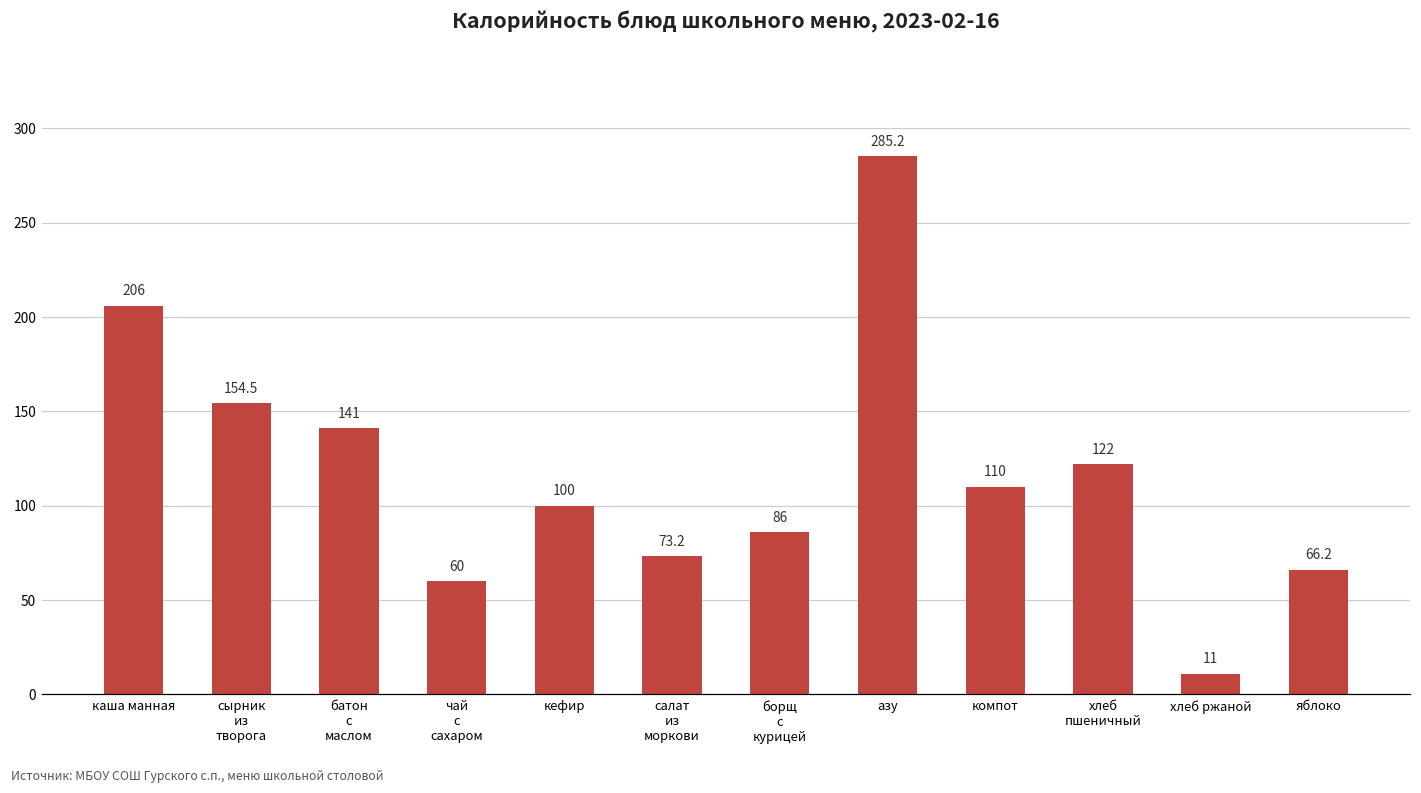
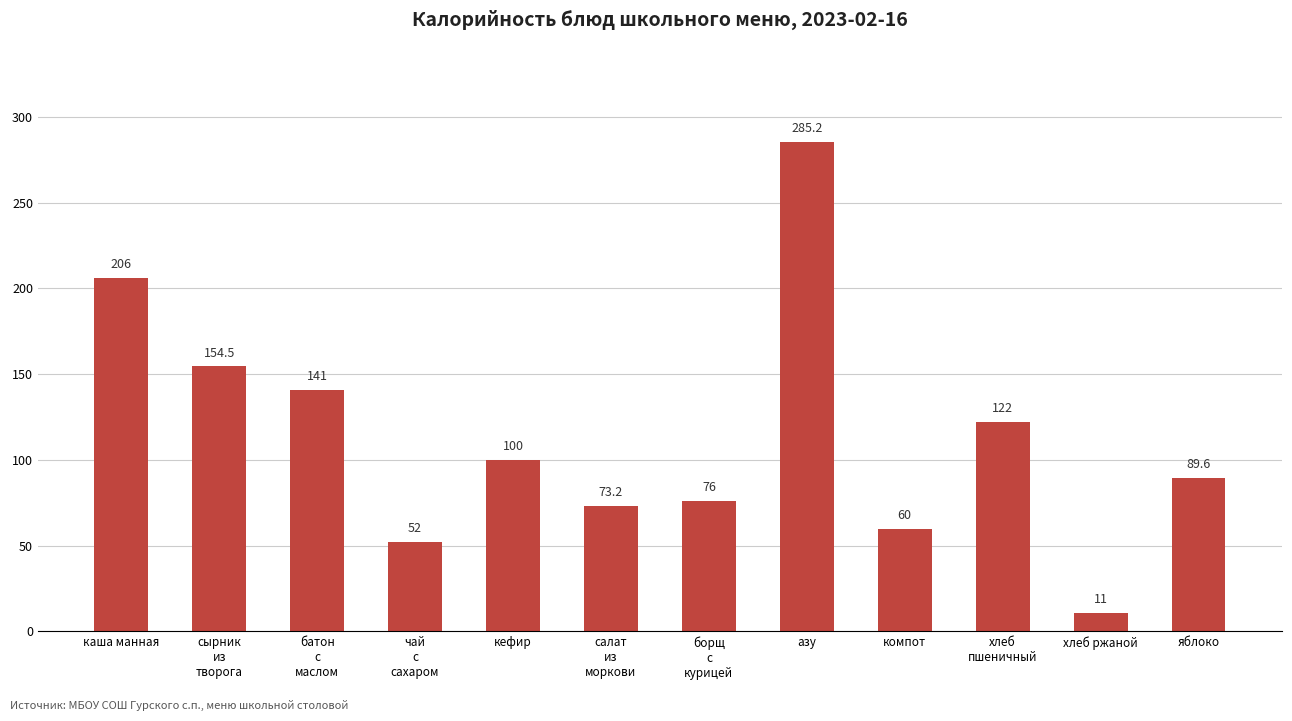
чай с сахаром: 60 -> 52
борщ с курицей: 86 -> 76
компот: 110 -> 60
яблоко: 66.2 -> 89.6
